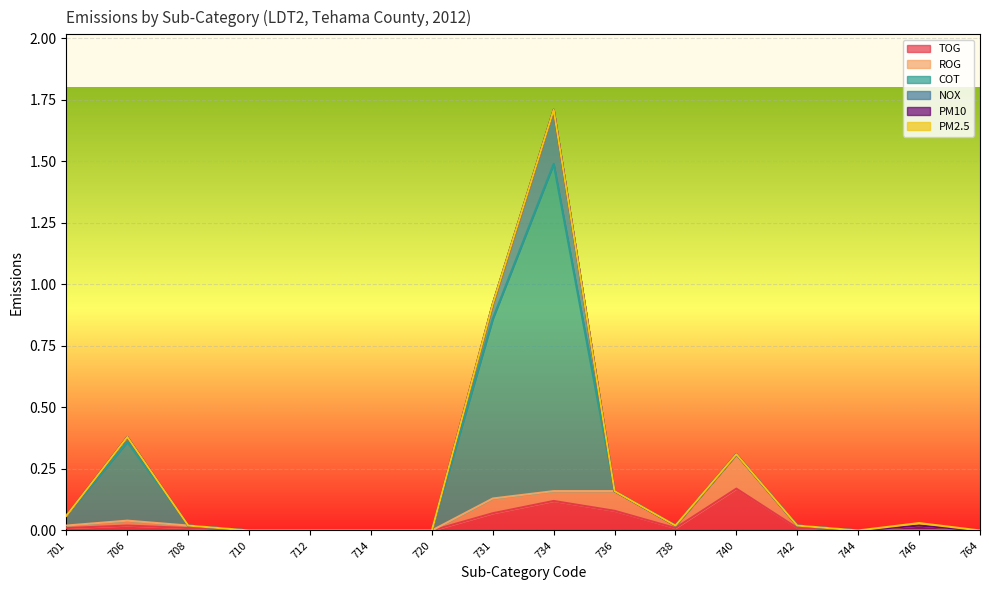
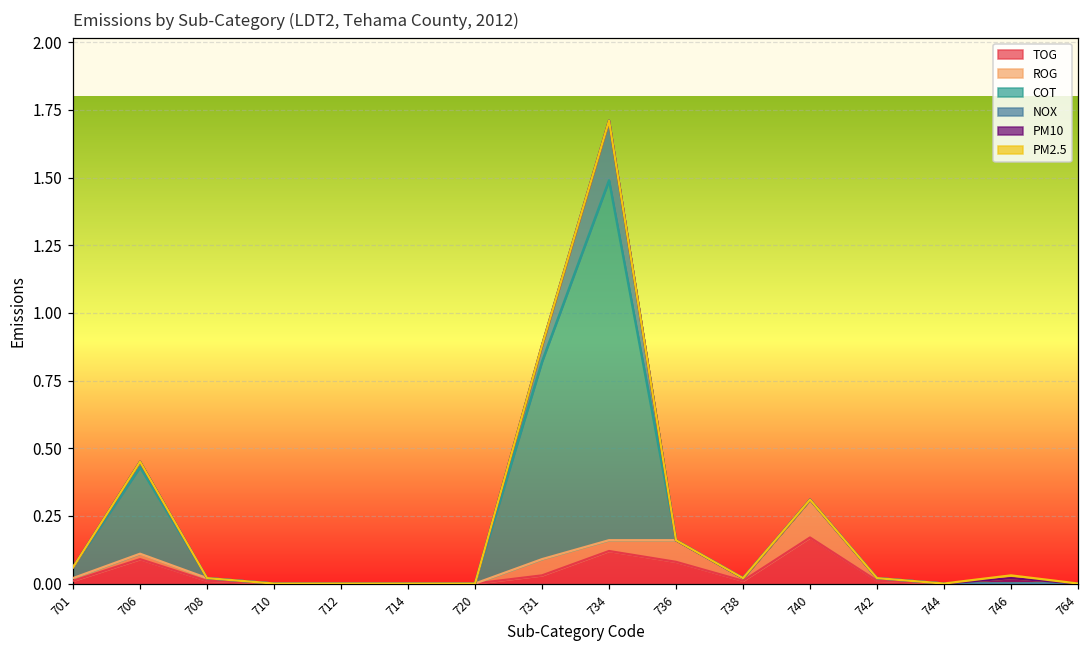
TOG, 706: 0.02 -> 0.09
TOG, 731: 0.07 -> 0.03
